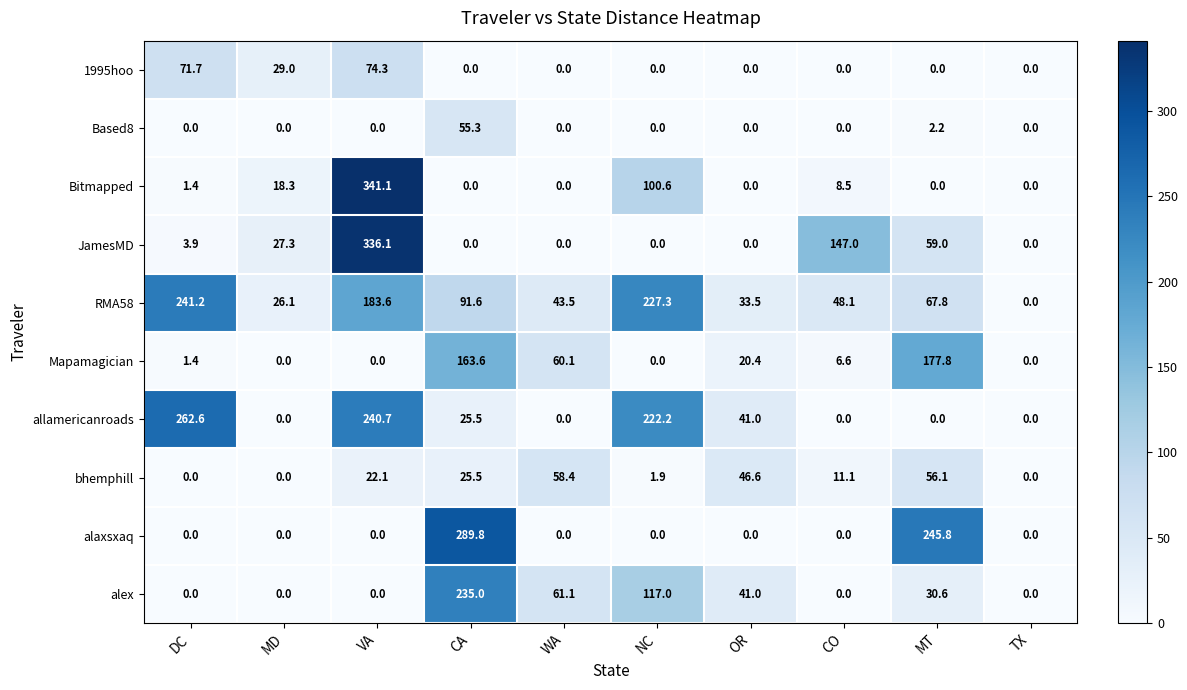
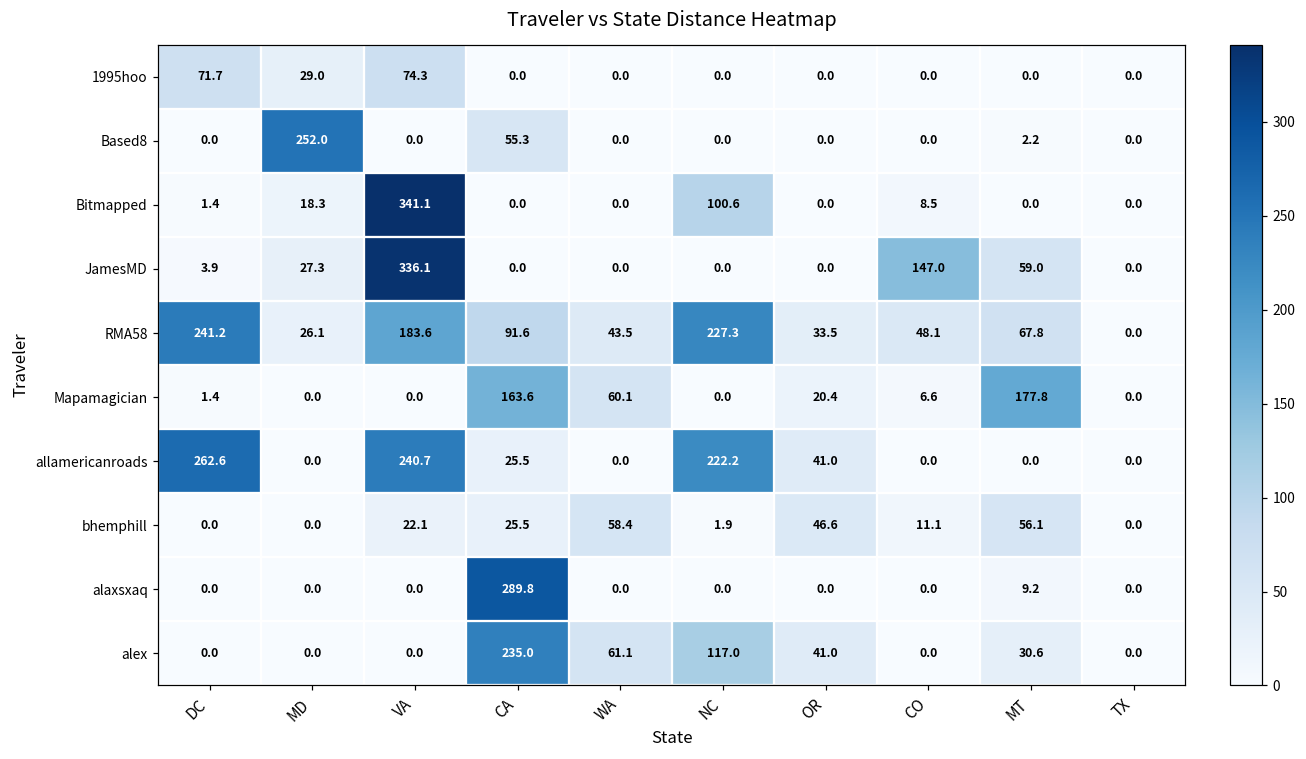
Based8, MD: 0.0 -> 252.0
alaxsxaq, MT: 245.8 -> 9.2
